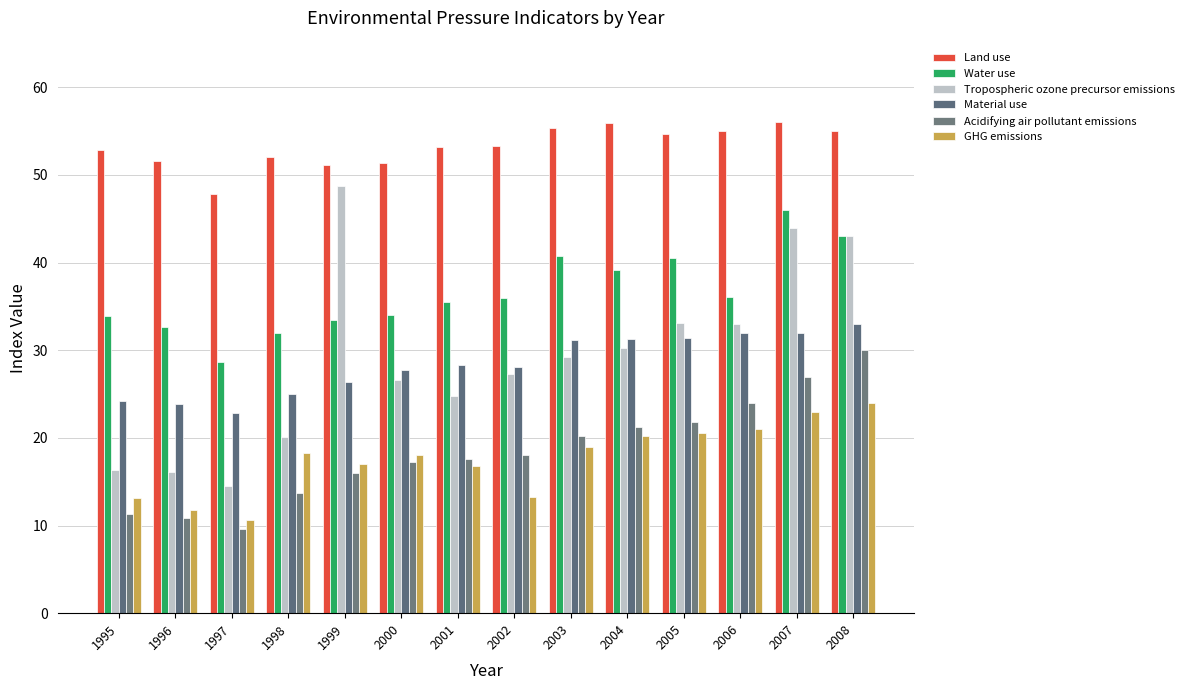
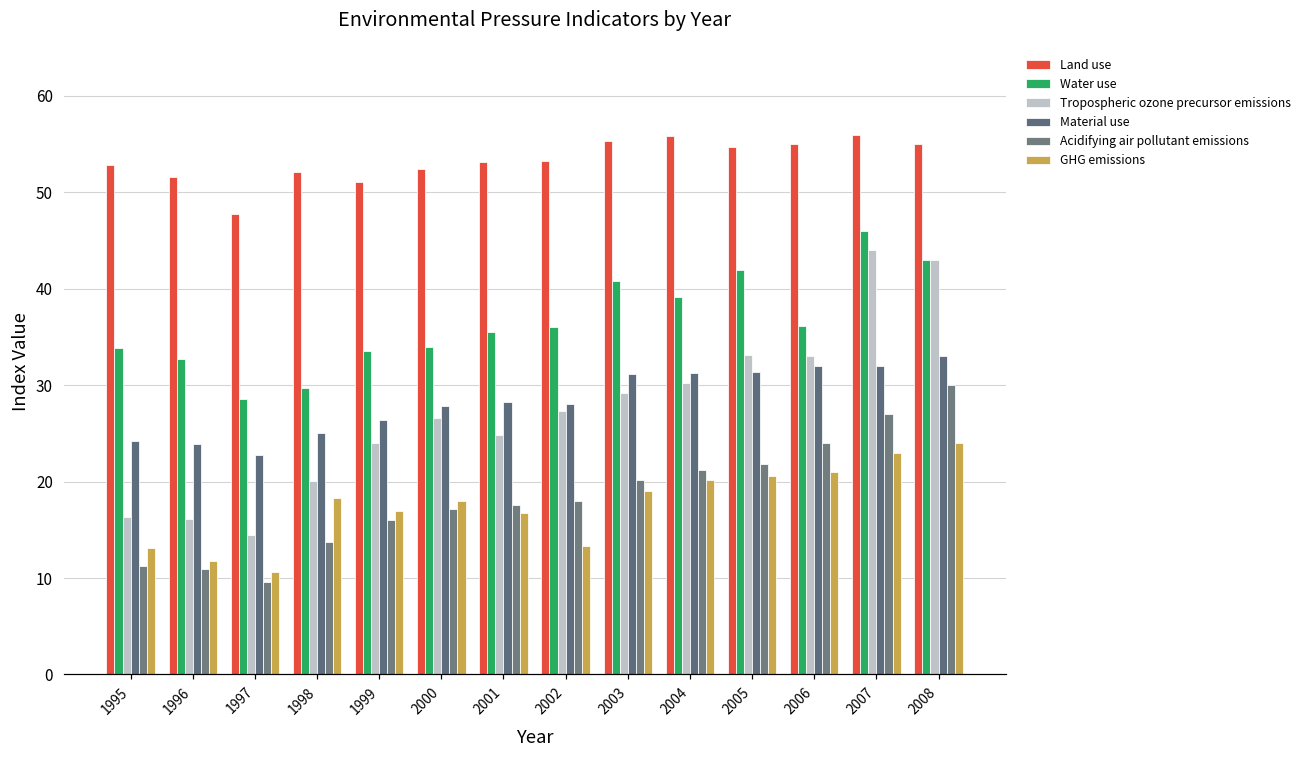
Water use, 1998: 32 -> 30
Tropospheric ozone precursor emissions, 1999: 49 -> 24
Land use, 2000: 51 -> 52
Water use, 2005: 41 -> 42
